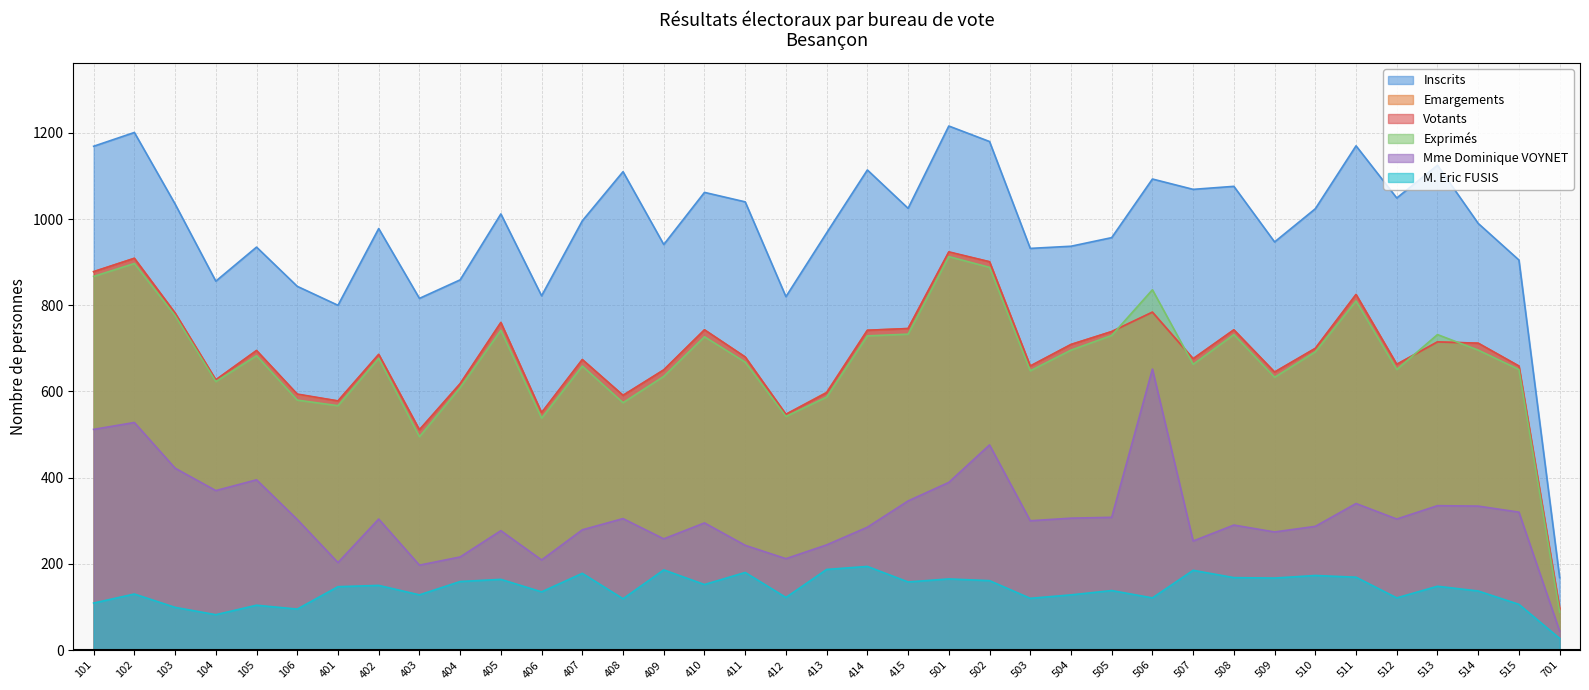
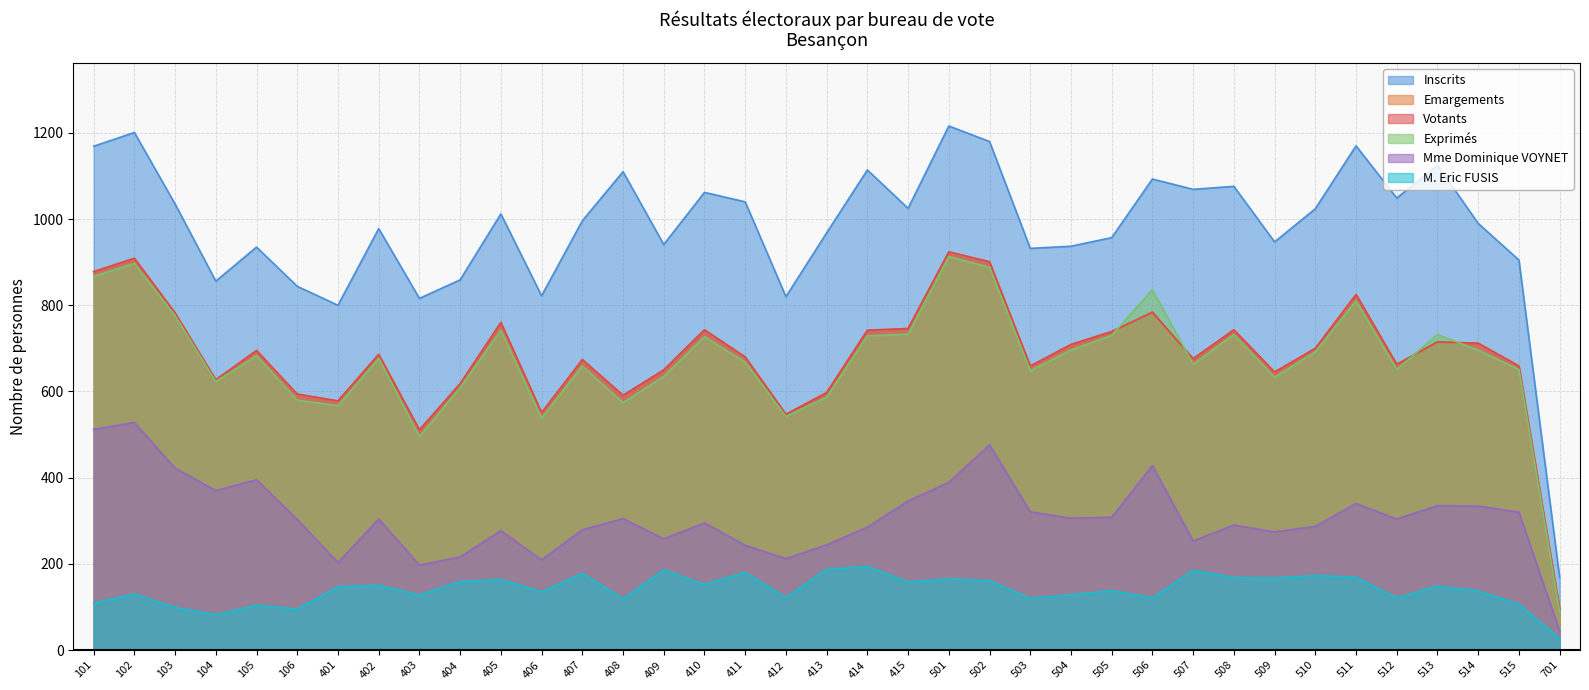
Mme Dominique VOYNET, 503: 300 -> 320
Mme Dominique VOYNET, 506: 650 -> 430
